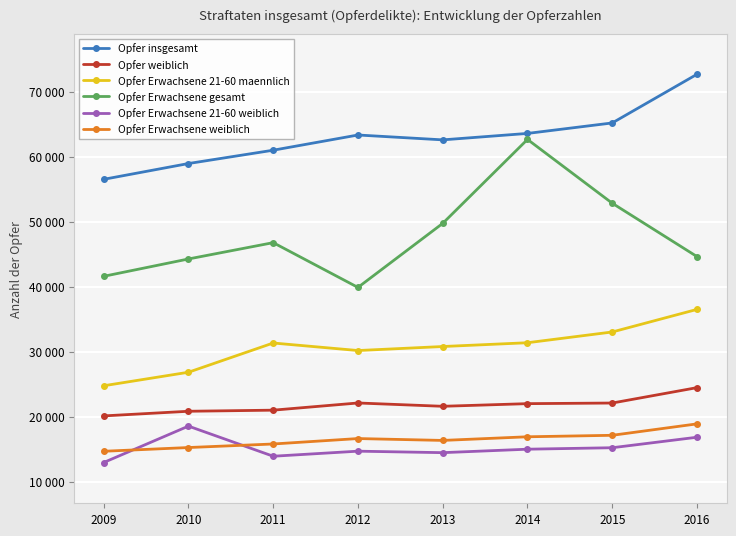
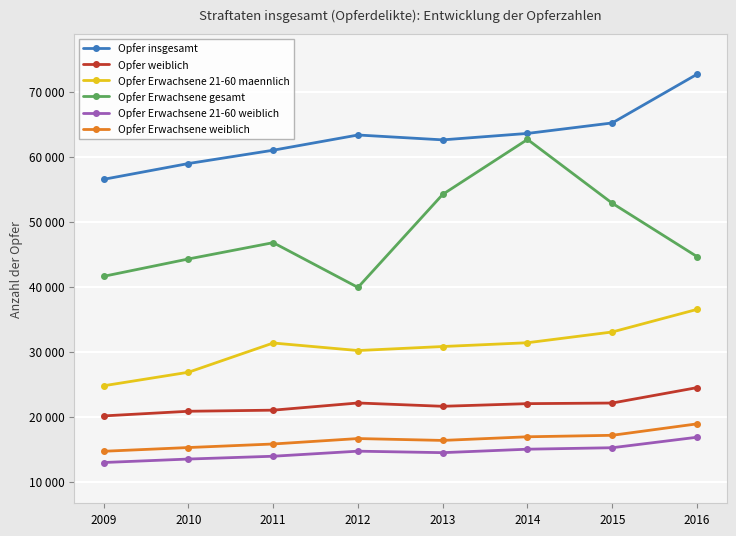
Opfer Erwachsene 21-60 weiblich, 2010: 19000 -> 13000
Opfer Erwachsene gesamt, 2013: 50000 -> 54000
